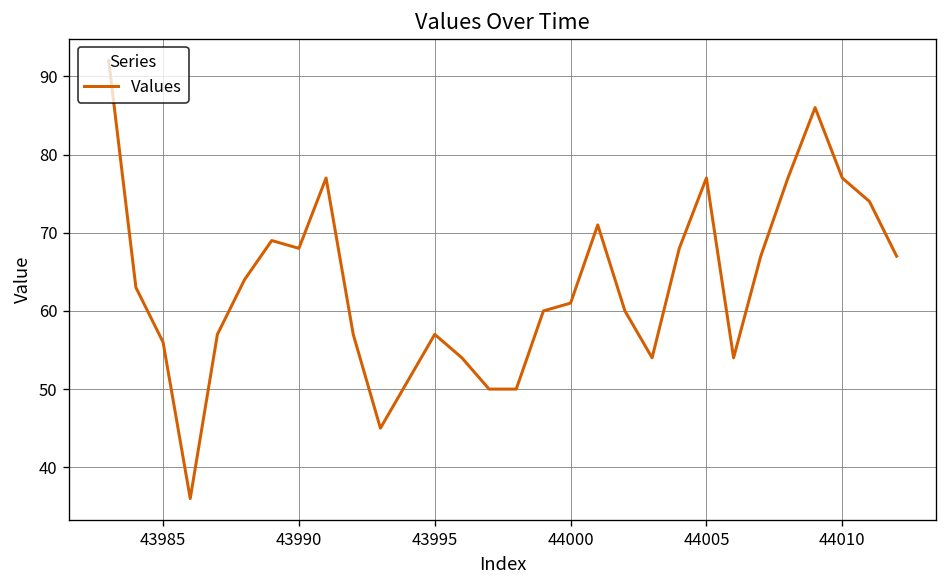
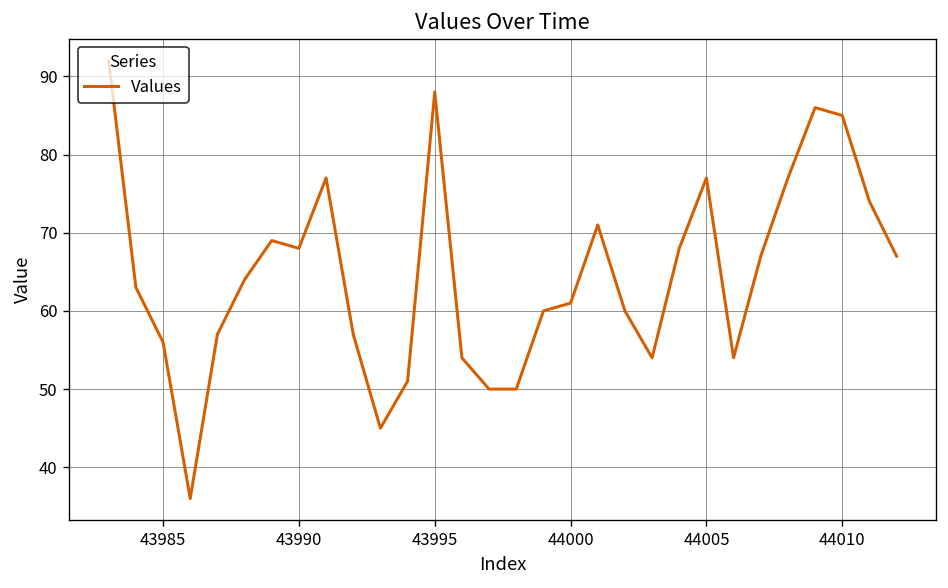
43995: 57 -> 88
44010: 77 -> 85
